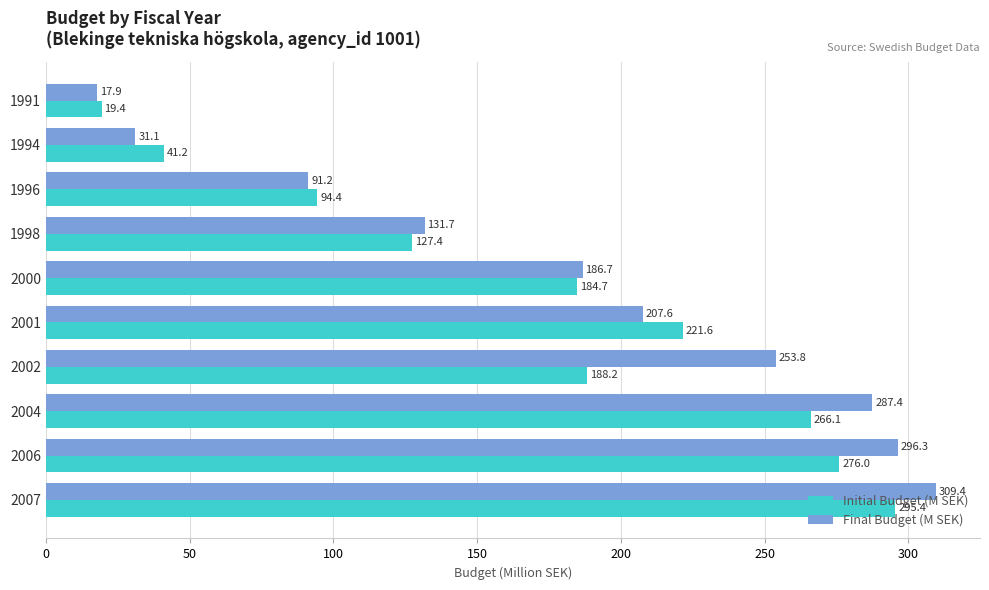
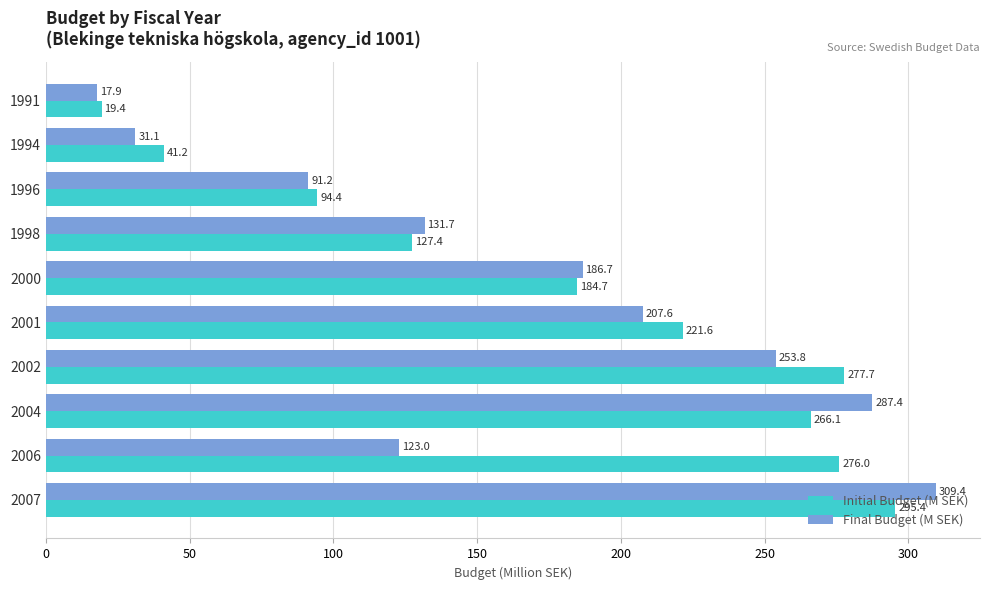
Initial Budget (M SEK), 2002: 188.2 -> 277.7
Final Budget (M SEK), 2006: 296.3 -> 123.0
